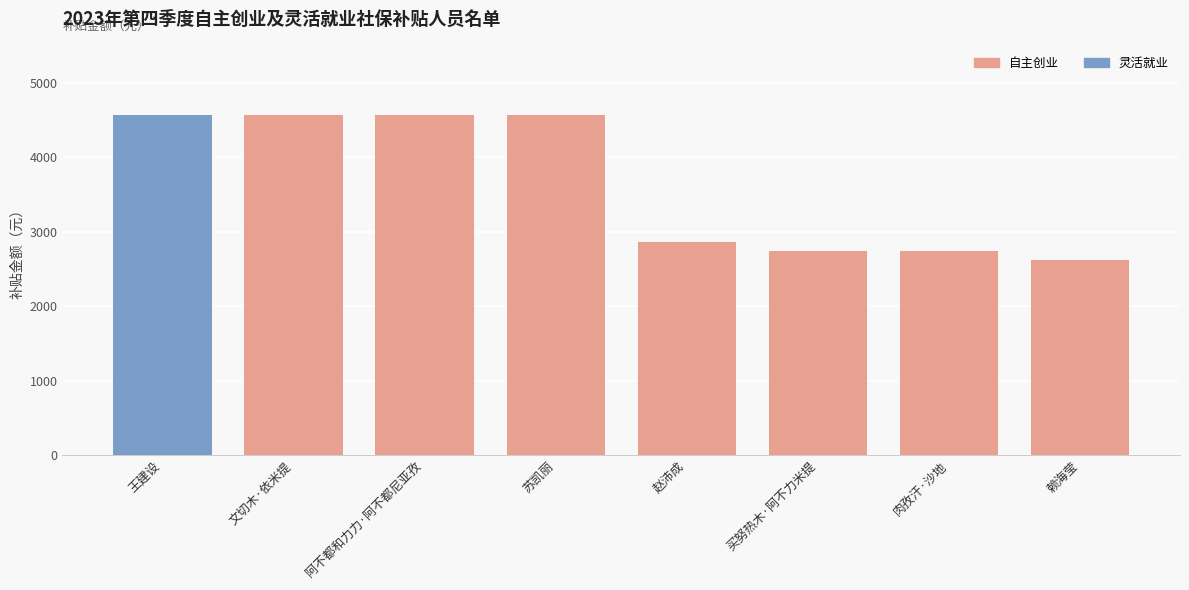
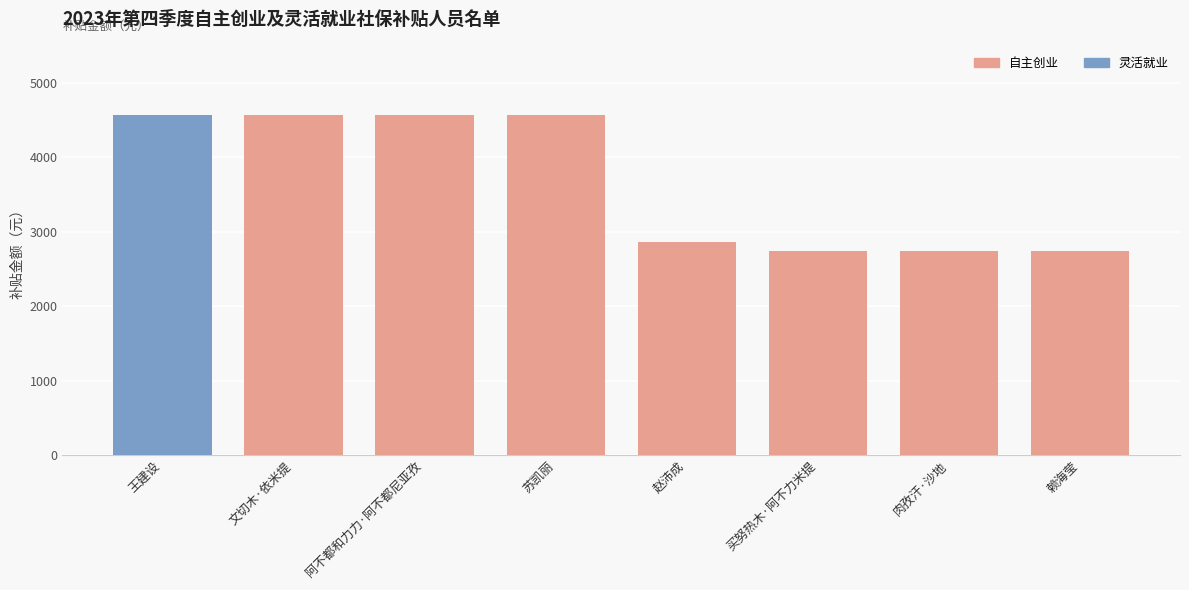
赖海莹: 2600 -> 2700
